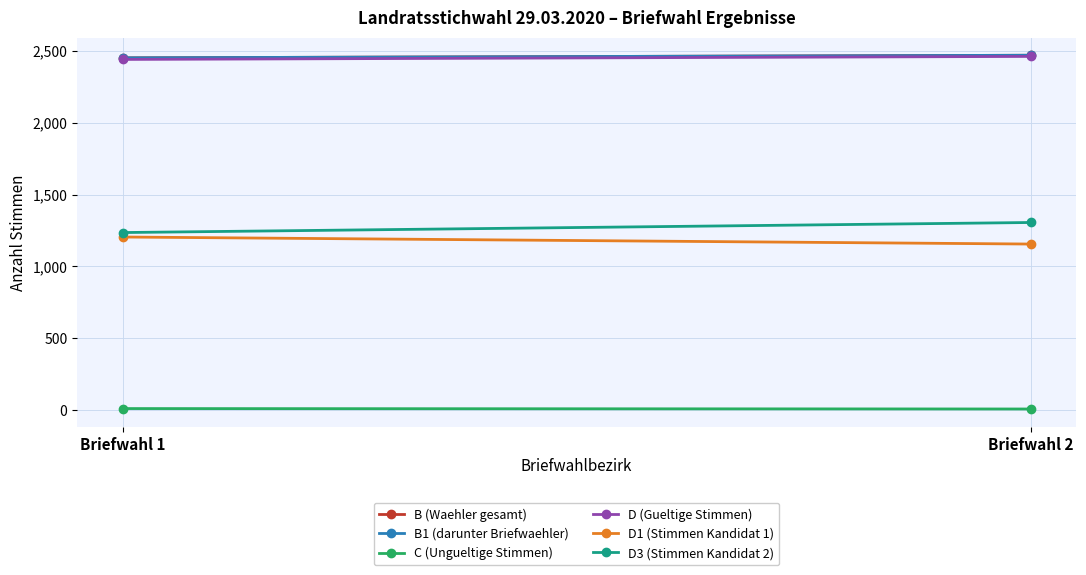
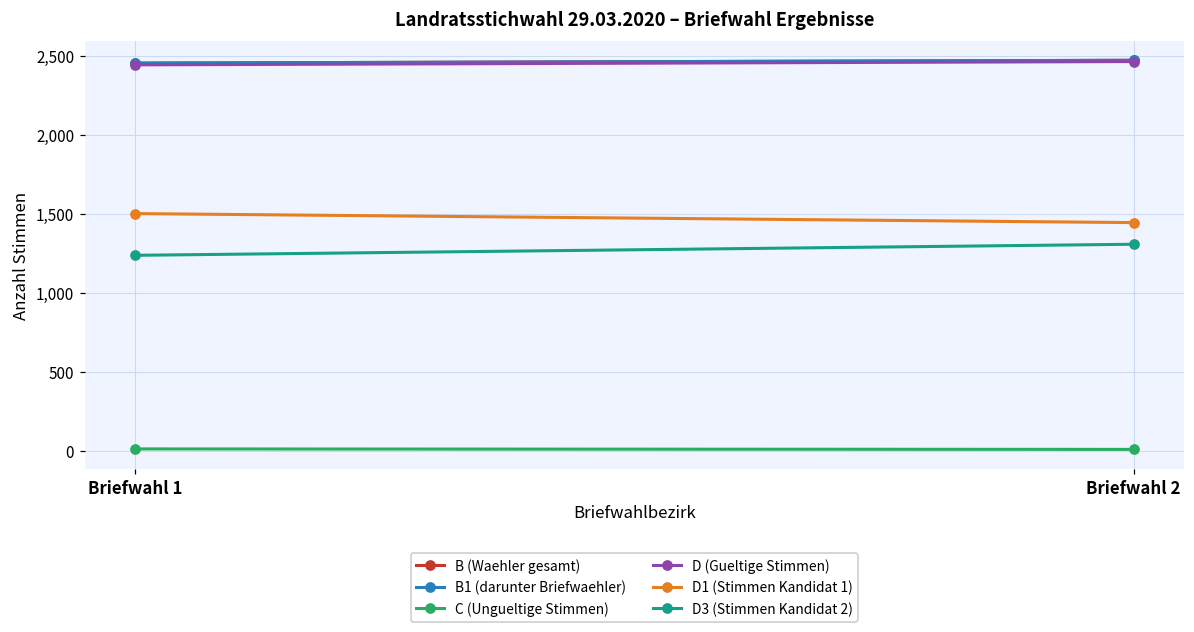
D1 (Stimmen Kandidat 1), Briefwahl 1: 1,210 -> 1,500
D1 (Stimmen Kandidat 1), Briefwahl 2: 1,160 -> 1,440
